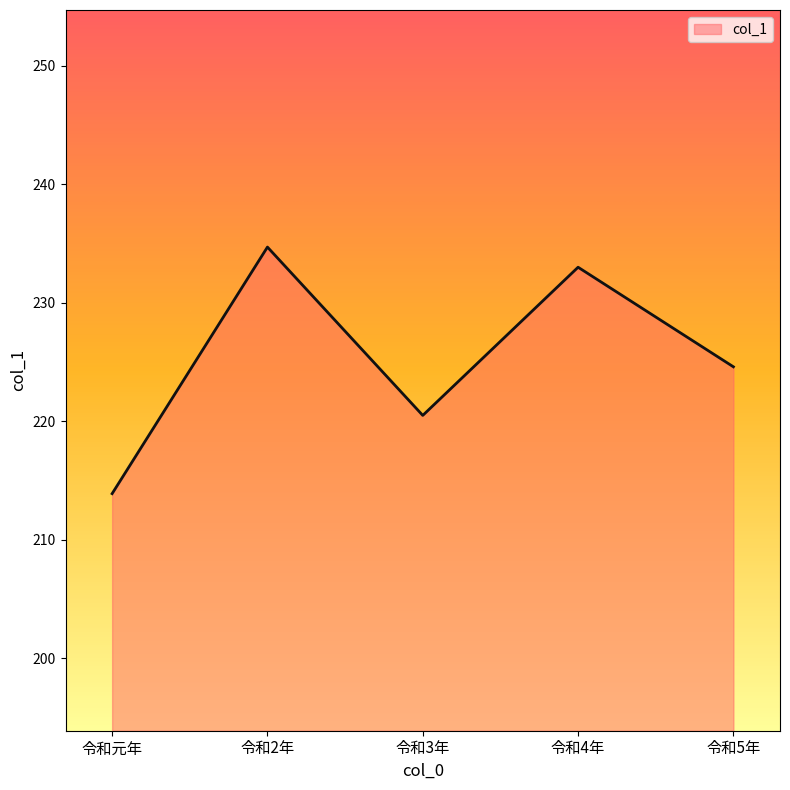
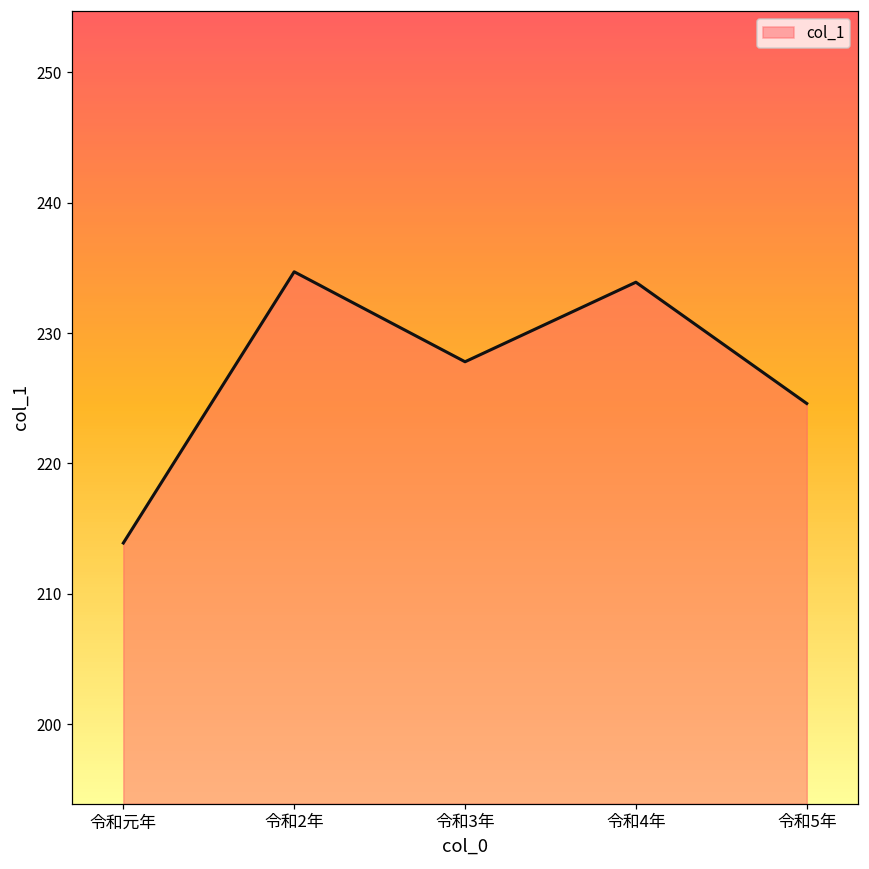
令和3年: 220.5 -> 227.8
令和4年: 233.0 -> 233.9
